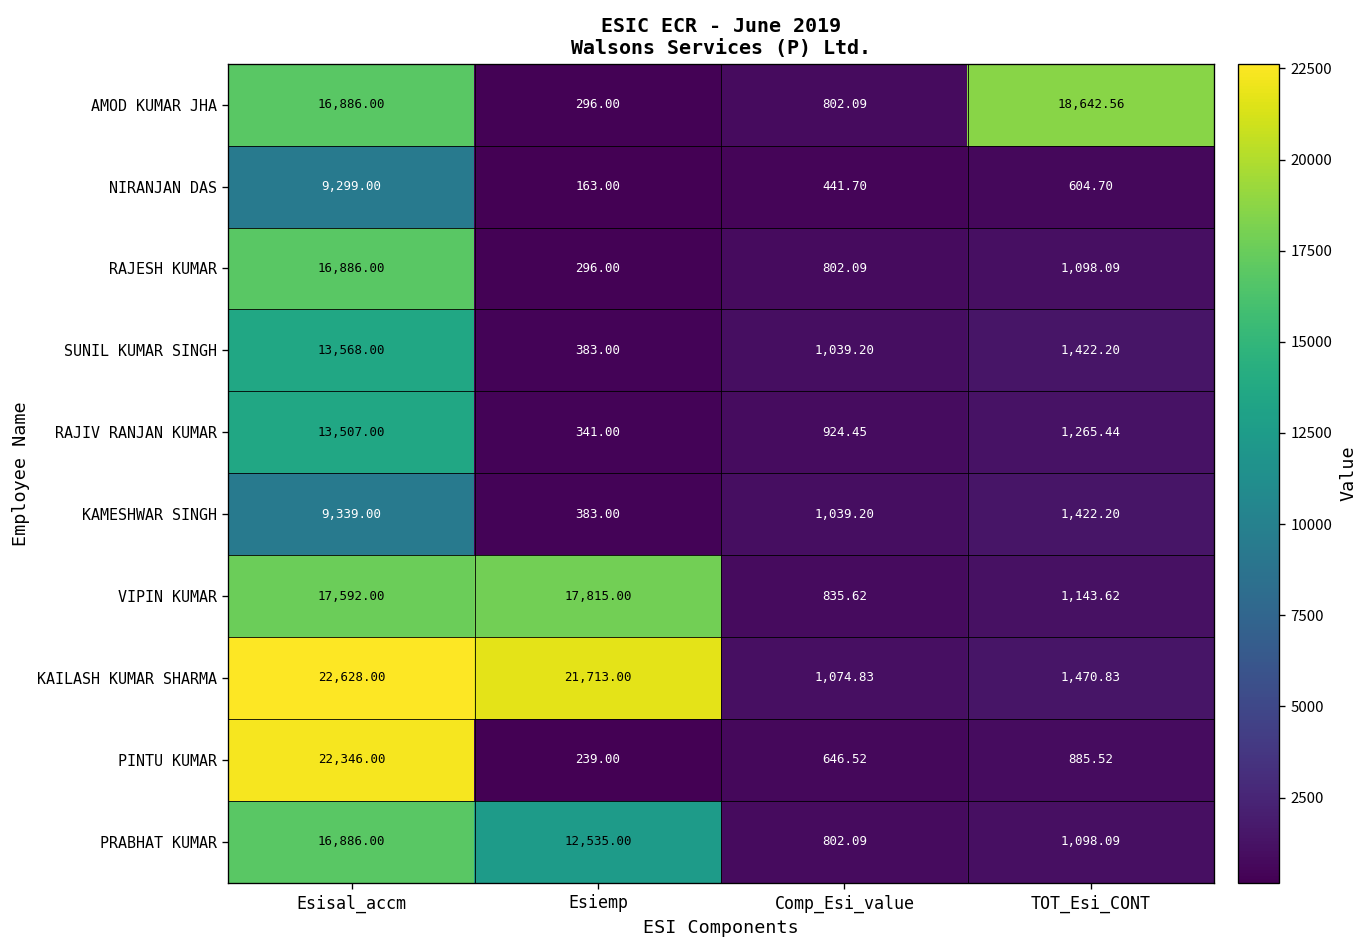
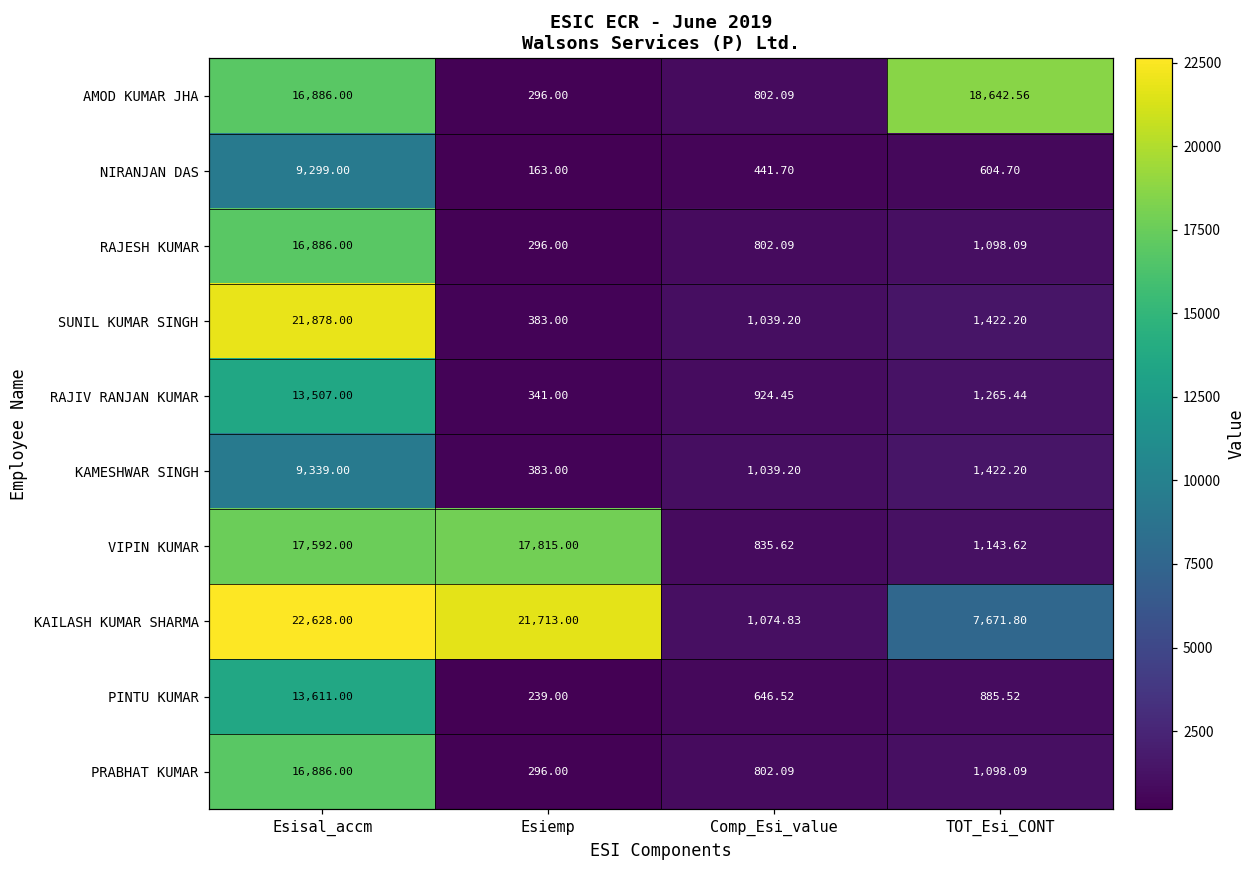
SUNIL KUMAR SINGH, Esisal_accm: 13,568.00 -> 21,878.00
KAILASH KUMAR SHARMA, TOT_Esi_CONT: 1,470.83 -> 7,671.80
PINTU KUMAR, Esisal_accm: 22,346.00 -> 13,611.00
PRABHAT KUMAR, Esiemp: 12,535.00 -> 296.00
